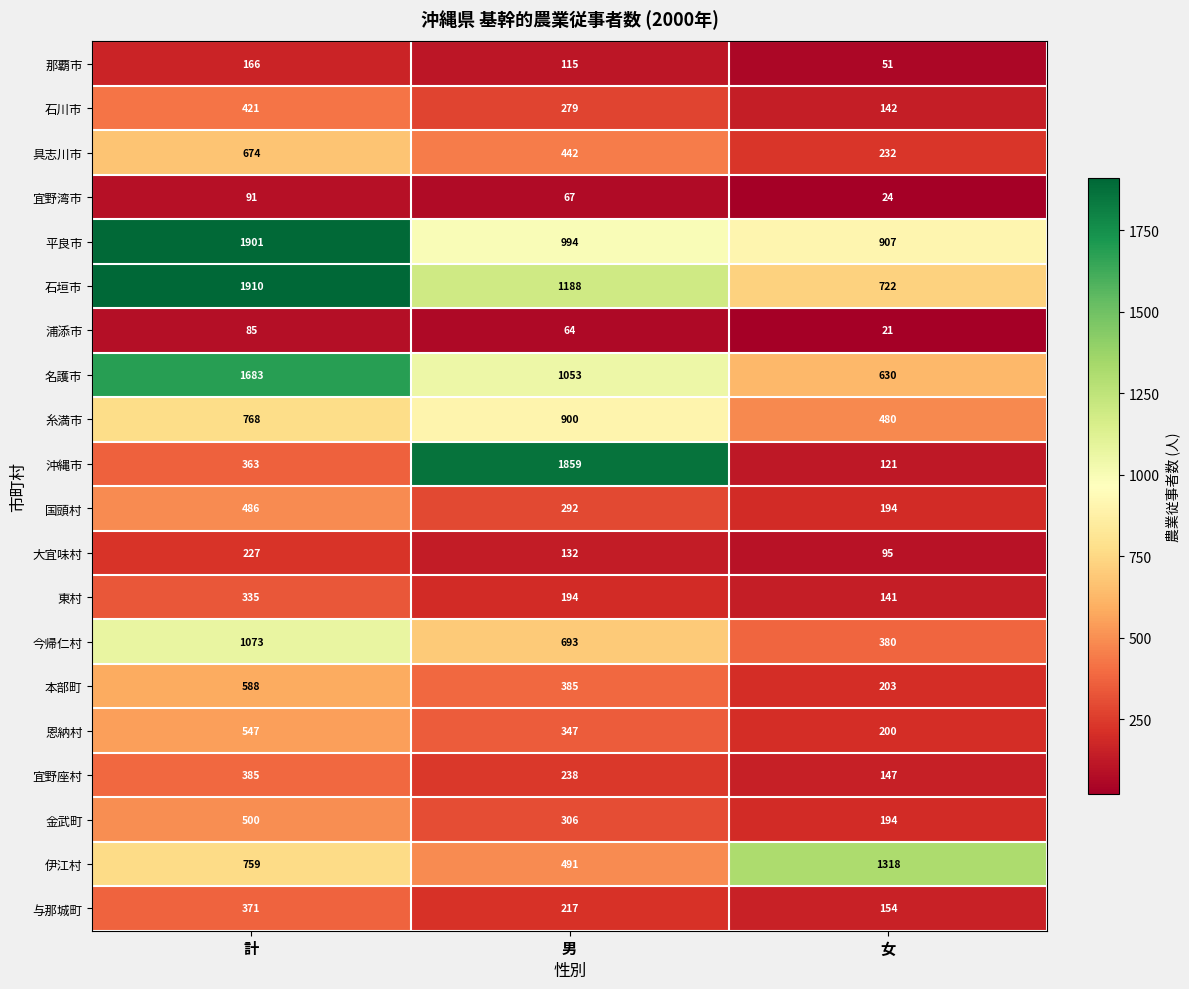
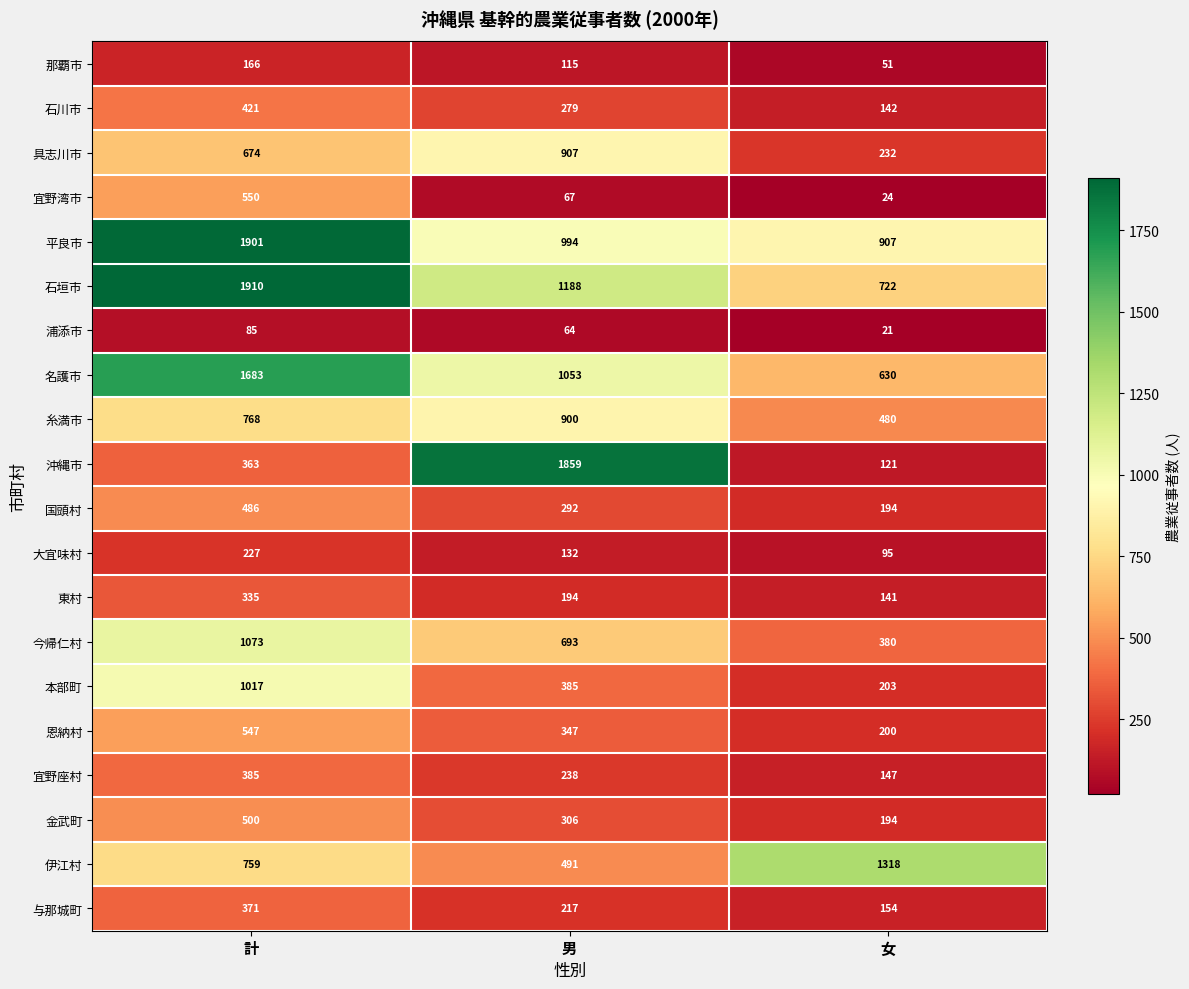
具志川市, 男: 442 -> 907
宜野湾市, 計: 91 -> 550
本部町, 計: 588 -> 1017
